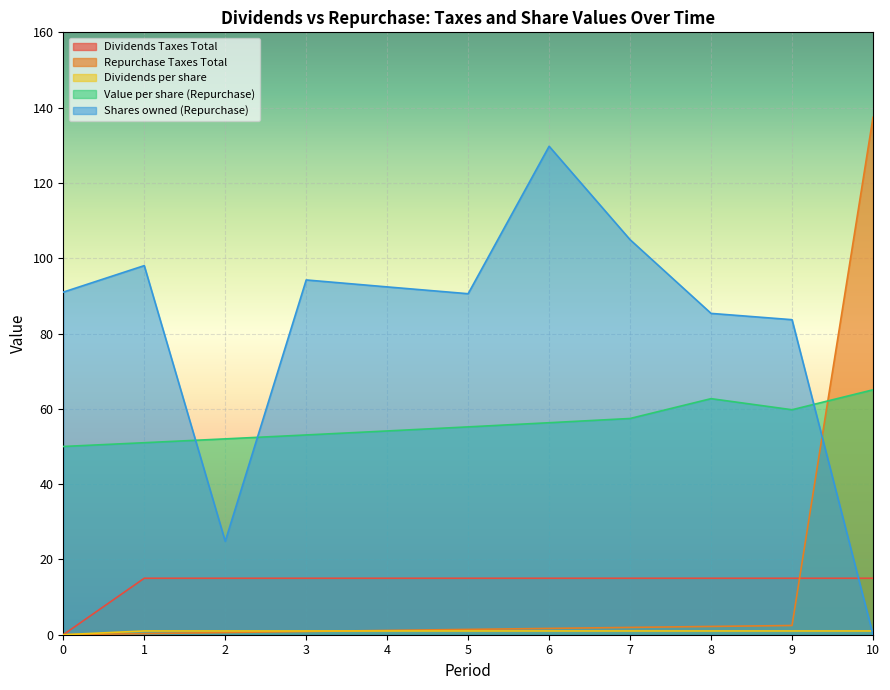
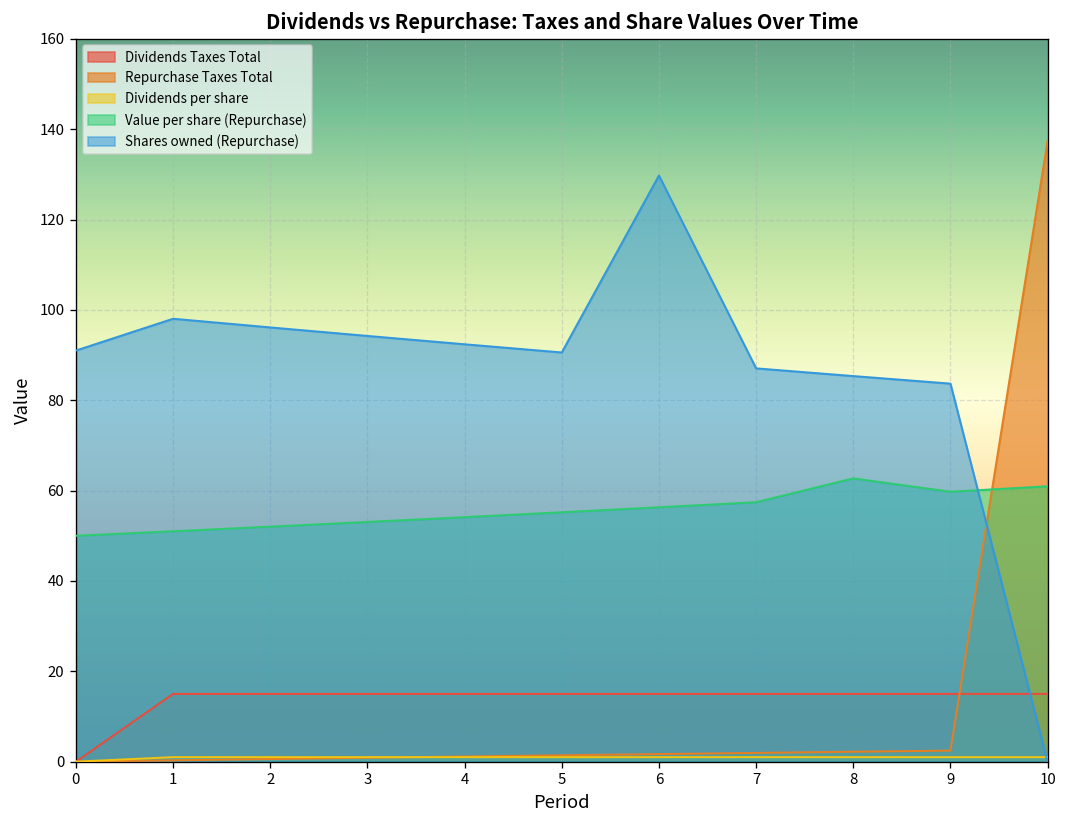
Shares owned (Repurchase), 2: 25 -> 96
Shares owned (Repurchase), 7: 105 -> 87
Value per share (Repurchase), 10: 65 -> 61
